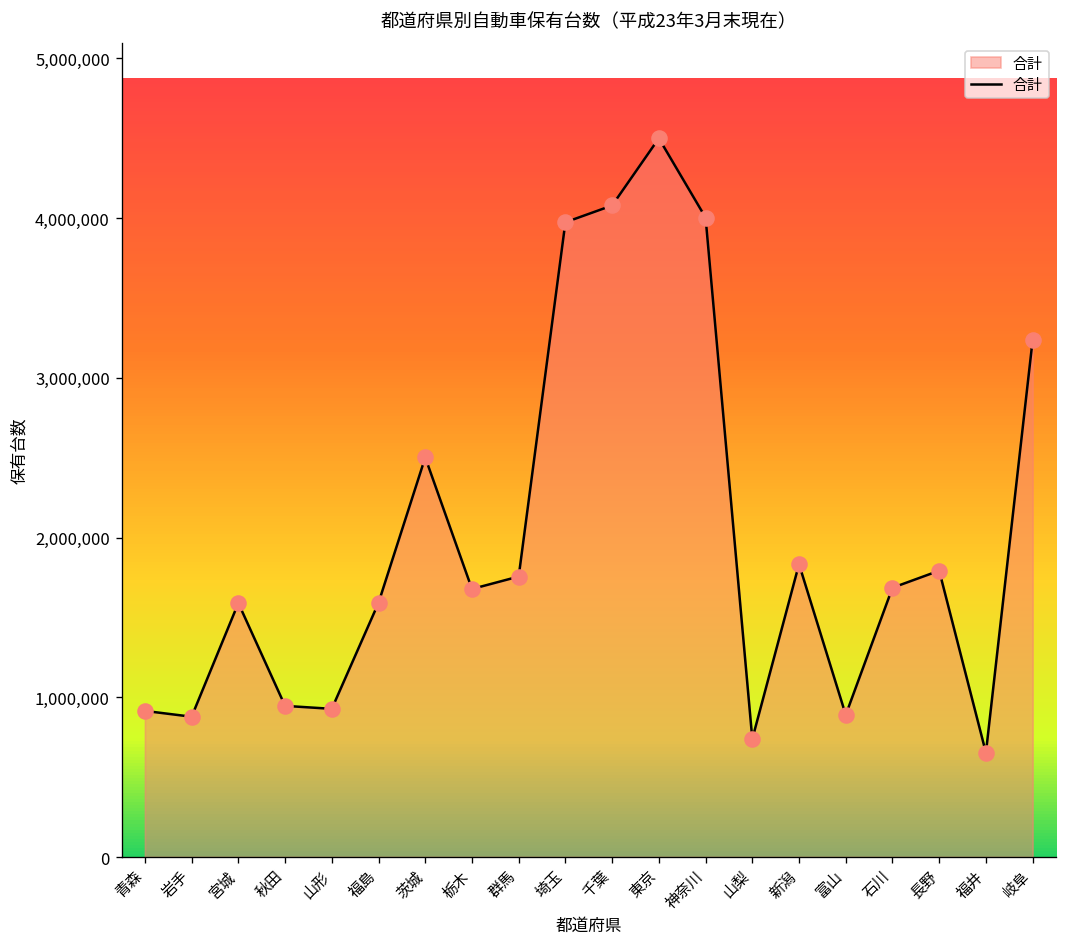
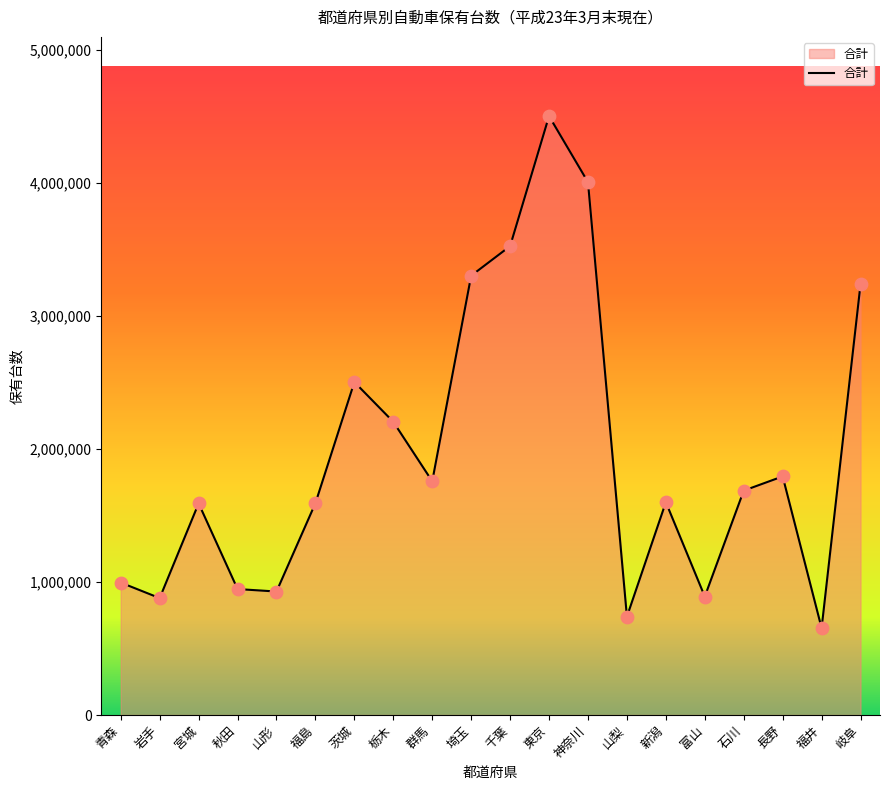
青森: 910,000 -> 990,000
栃木: 1,680,000 -> 2,200,000
埼玉: 3,970,000 -> 3,300,000
千葉: 4,080,000 -> 3,520,000
新潟: 1,830,000 -> 1,600,000
